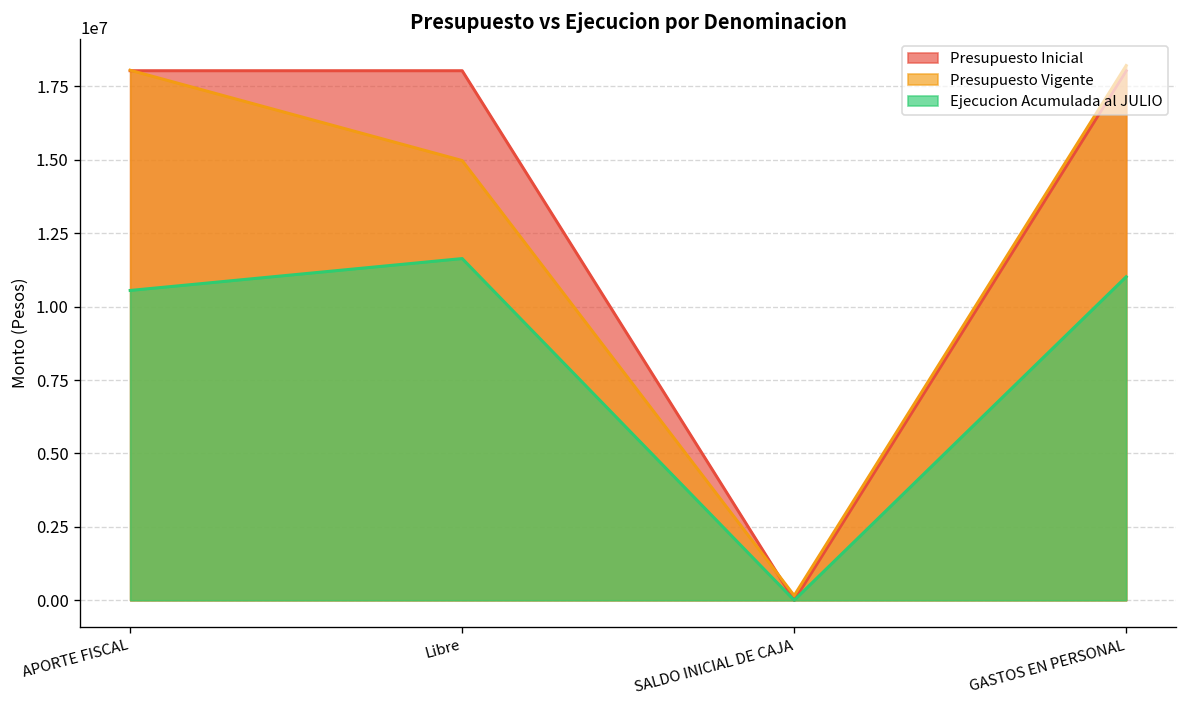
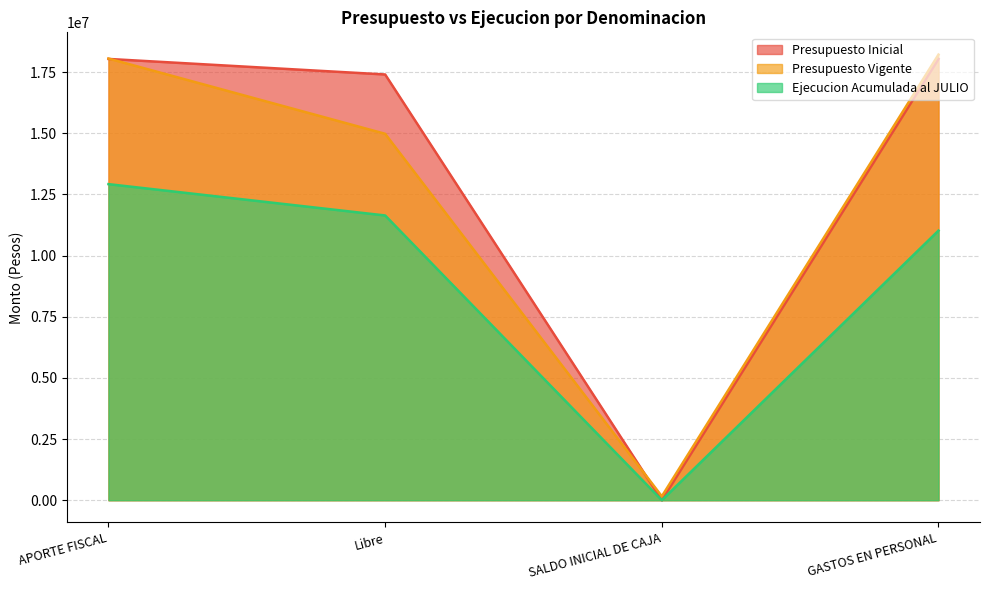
Ejecucion Acumulada al JULIO, APORTE FISCAL: 10600000 -> 12900000
Presupuesto Inicial, Libre: 18000000 -> 17400000
